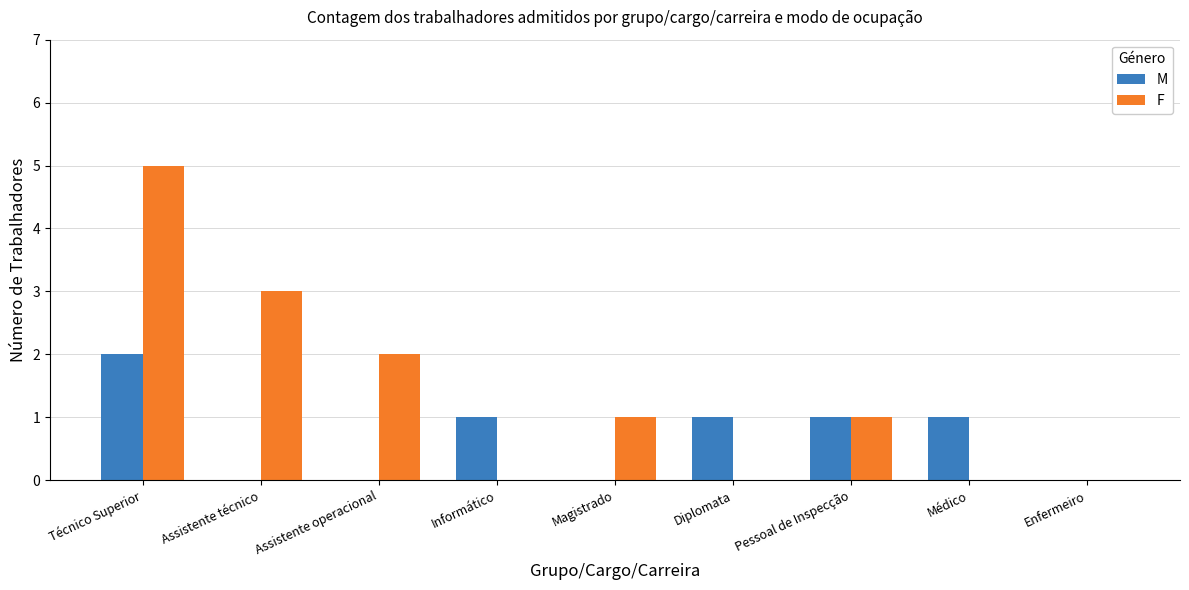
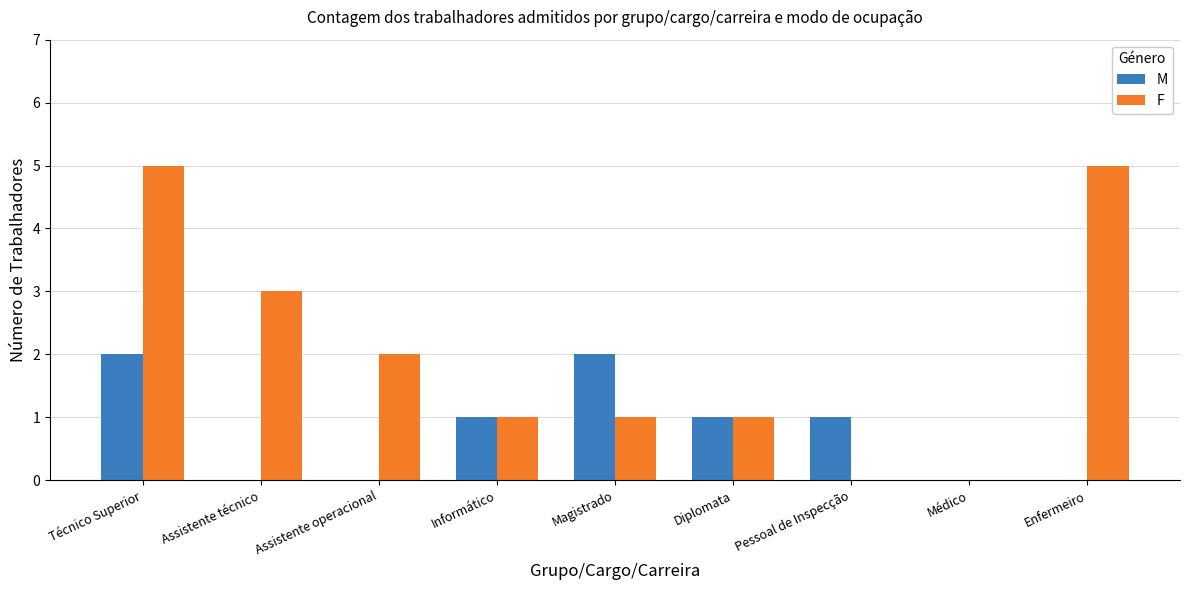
F, Informático: 0 -> 1
M, Magistrado: 0 -> 2
F, Diplomata: 0 -> 1
F, Pessoal de Inspecção: 1 -> 0
M, Médico: 1 -> 0
F, Enfermeiro: 0 -> 5
